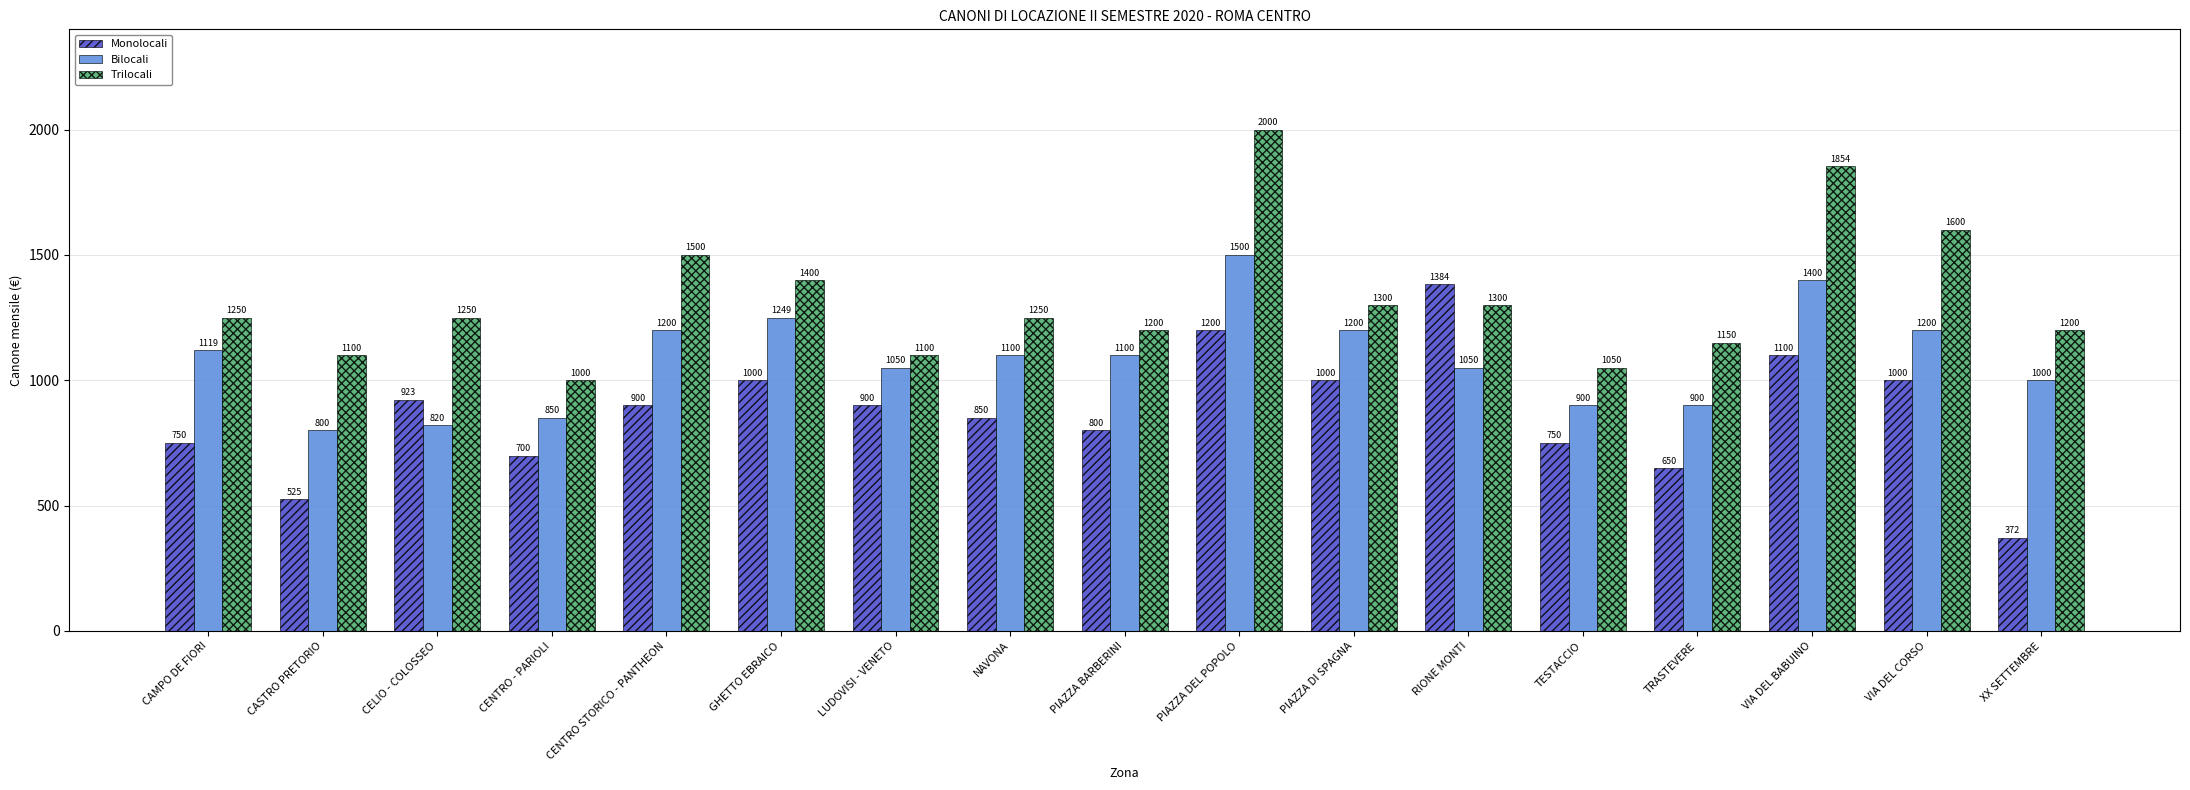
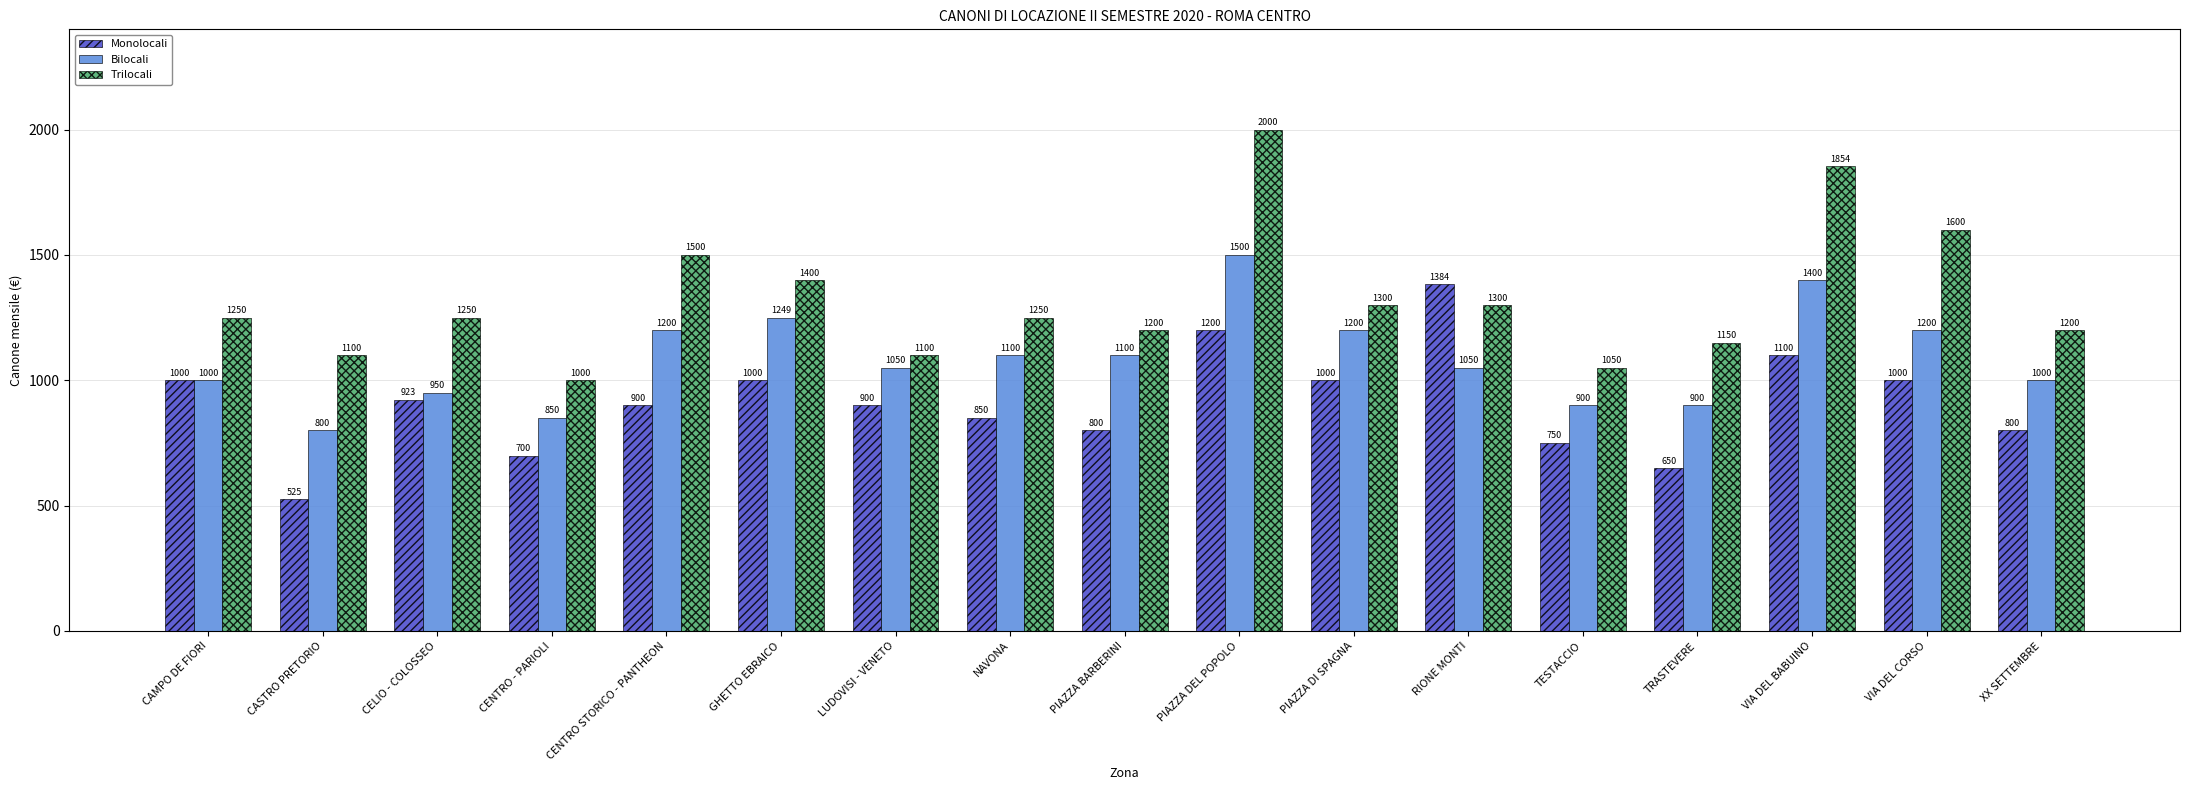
Monolocali, CAMPO DE FIORI: 750 -> 1000
Bilocali, CAMPO DE FIORI: 1119 -> 1000
Bilocali, CELIO - COLOSSEO: 820 -> 950
Monolocali, XX SETTEMBRE: 372 -> 800
